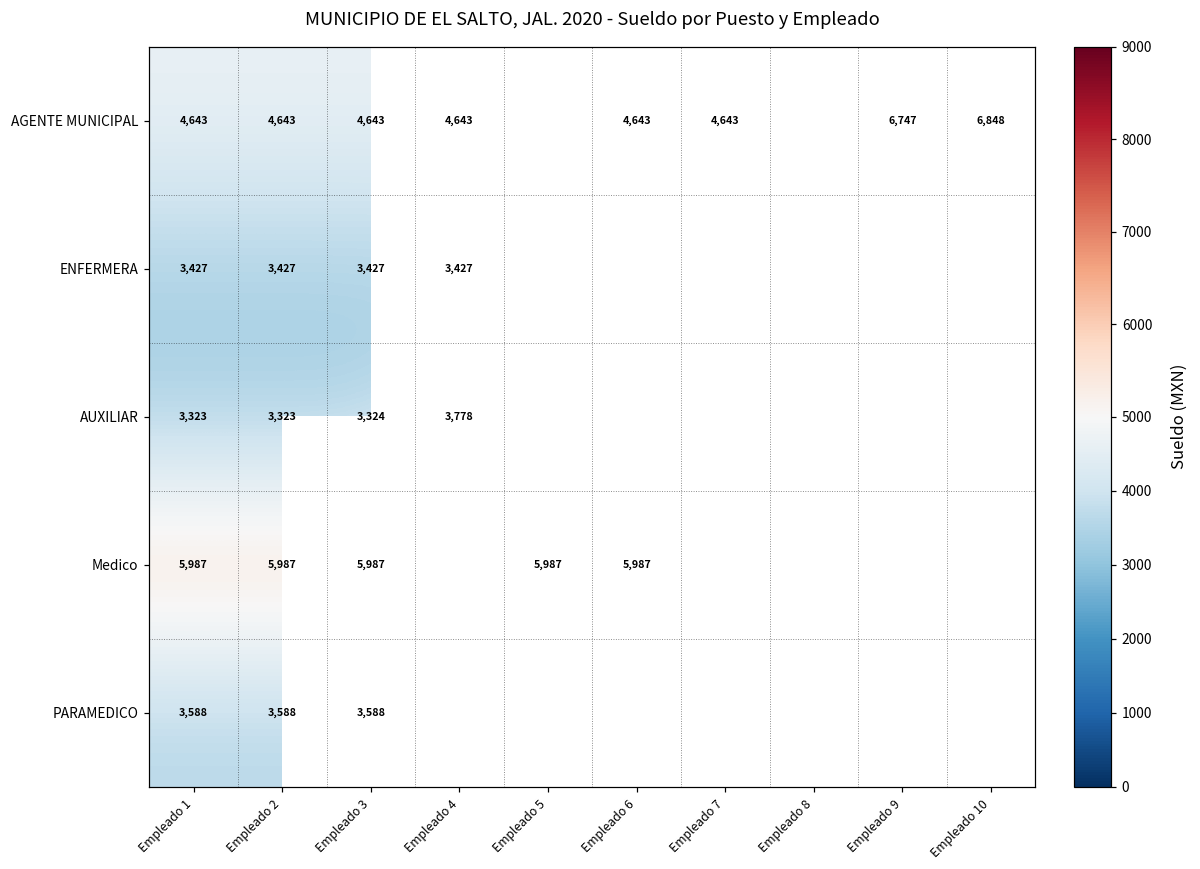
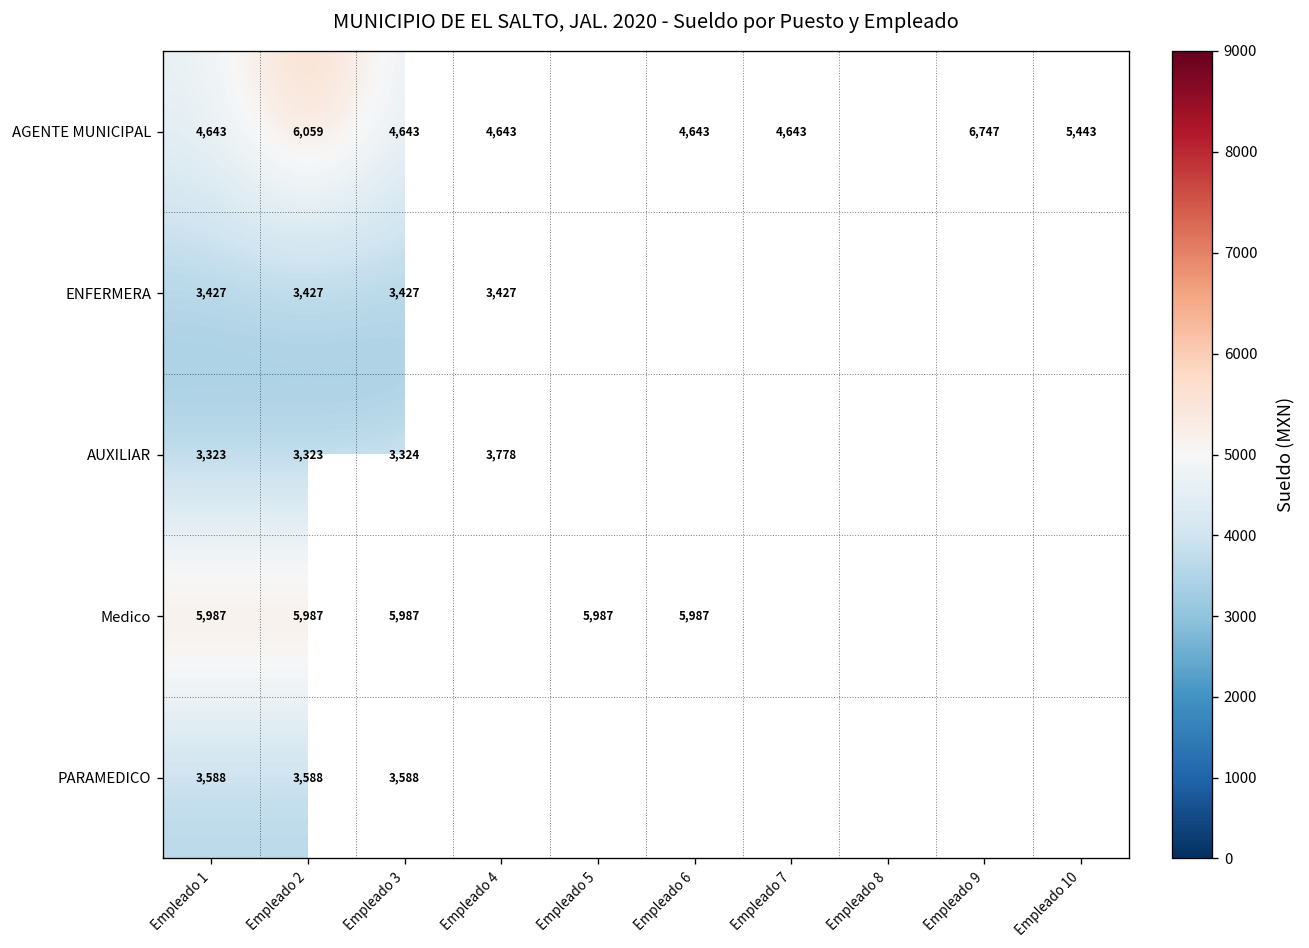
AGENTE MUNICIPAL, Empleado 2: 4,643 -> 6,059
AGENTE MUNICIPAL, Empleado 10: 6,848 -> 5,443
